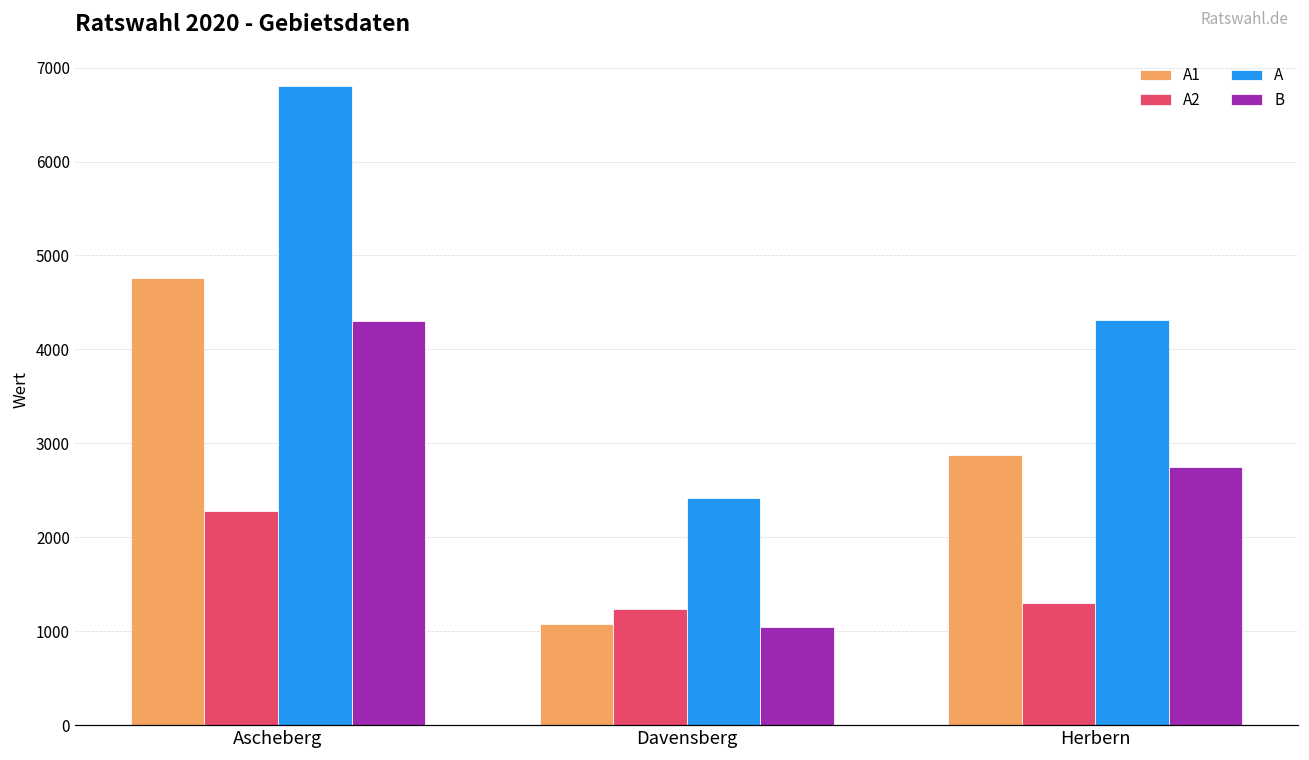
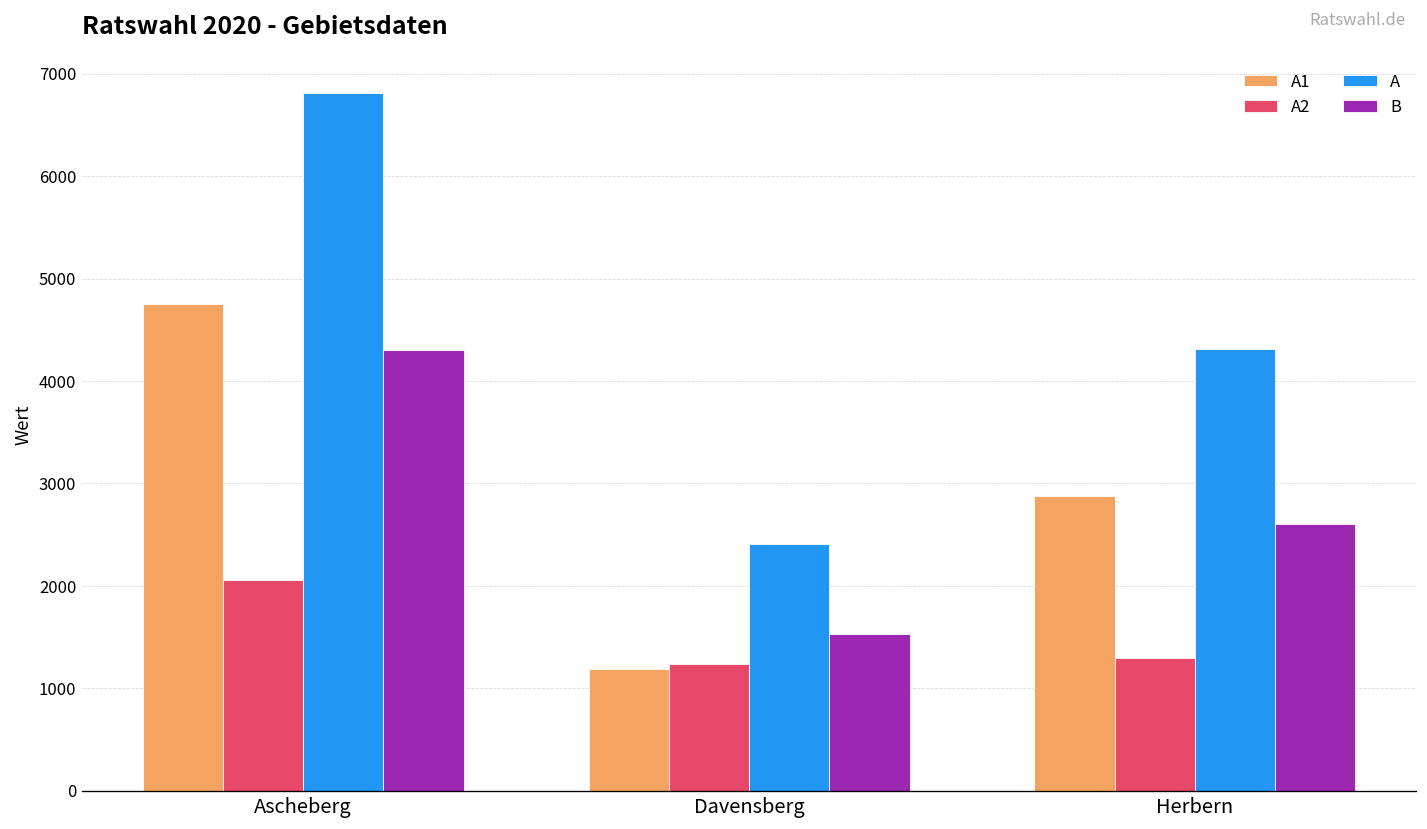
A2, Ascheberg: 2300 -> 2100
A1, Davensberg: 1100 -> 1200
B, Davensberg: 1000 -> 1500
B, Herbern: 2700 -> 2600
